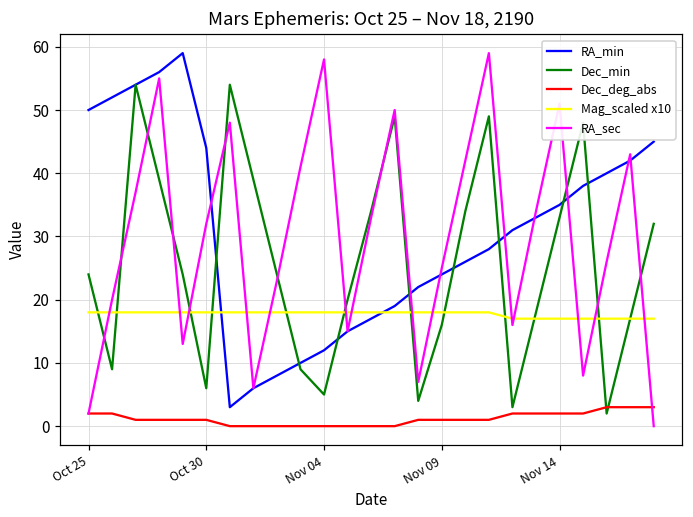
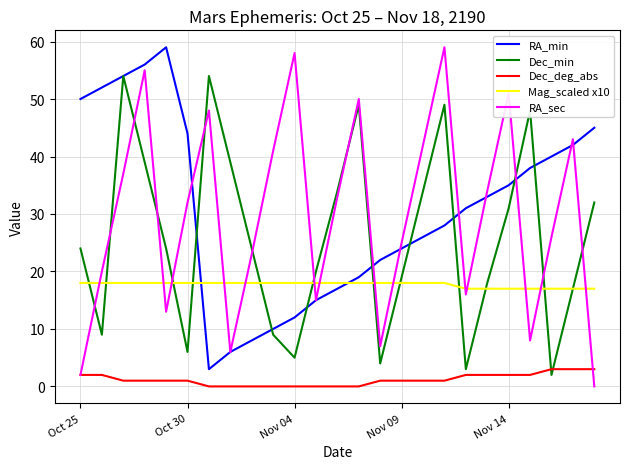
Dec_min, Nov 09: 16 -> 19
Dec_min, Nov 14: 33 -> 31
